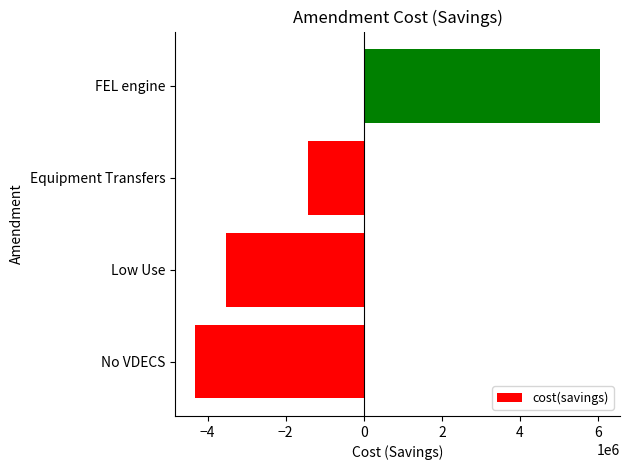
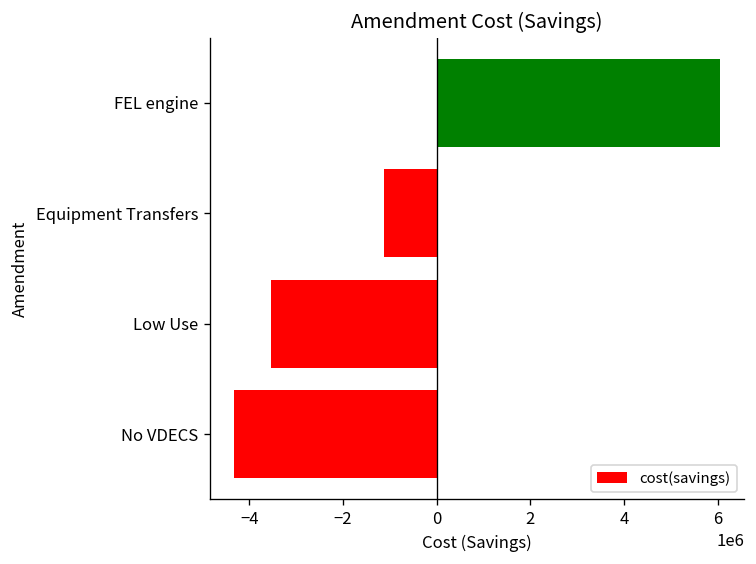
Equipment Transfers: -1400000 -> -1100000
